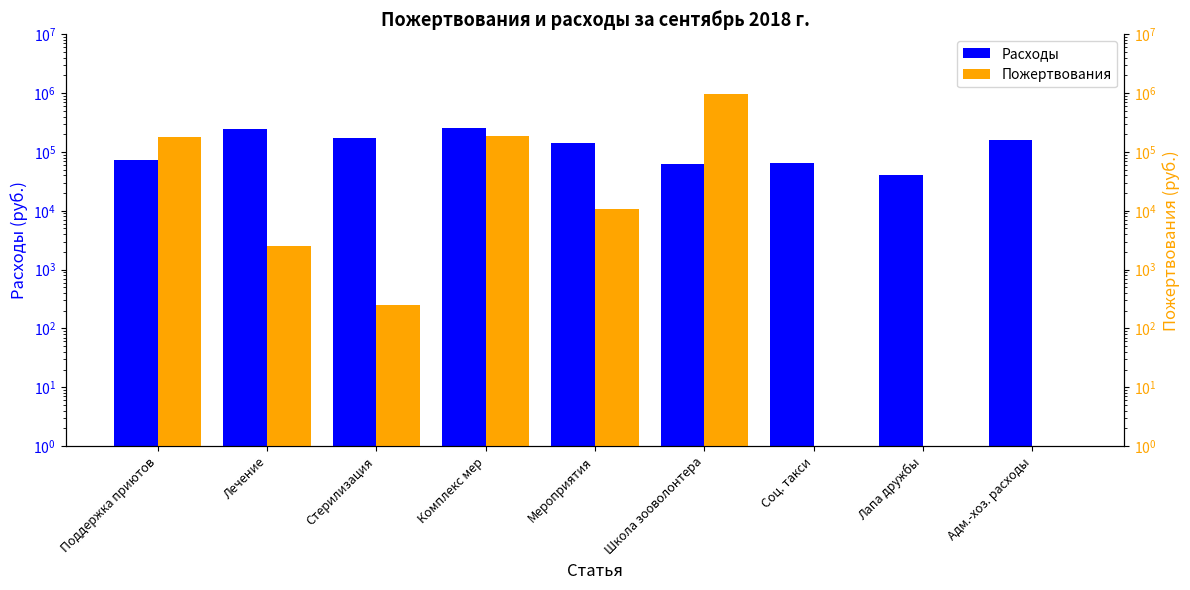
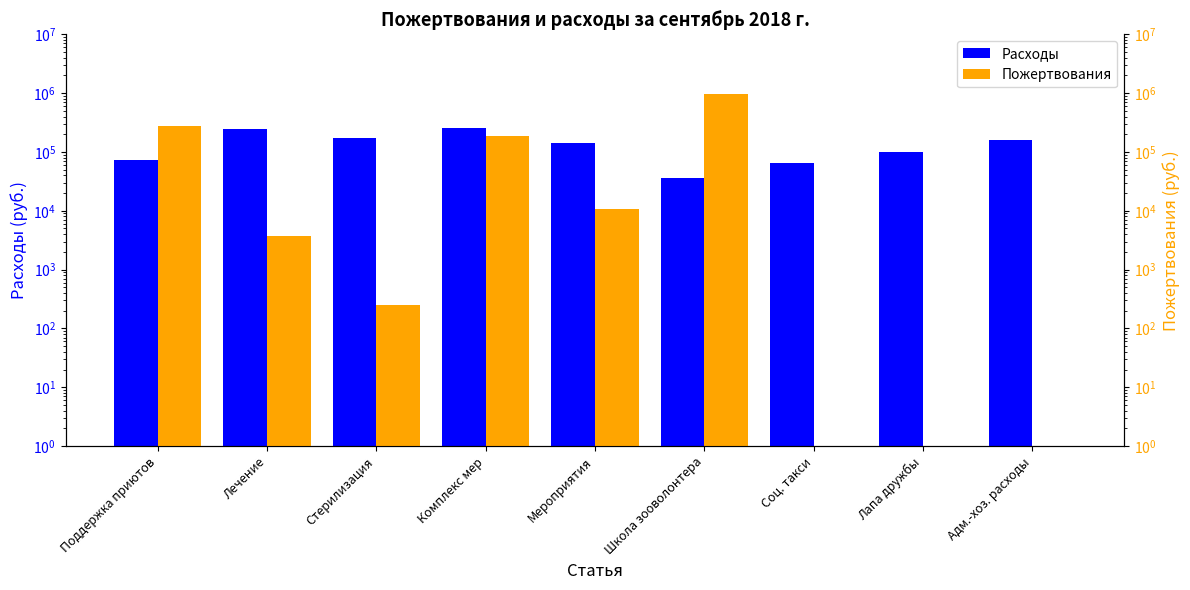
Расходы, Школа зооволонтера: 60000 -> 40000
Расходы, Лапа дружбы: 40000 -> 100000
Пожертвования, Поддержка приютов: 180000 -> 300000
Пожертвования, Лечение: 2500 -> 4000
